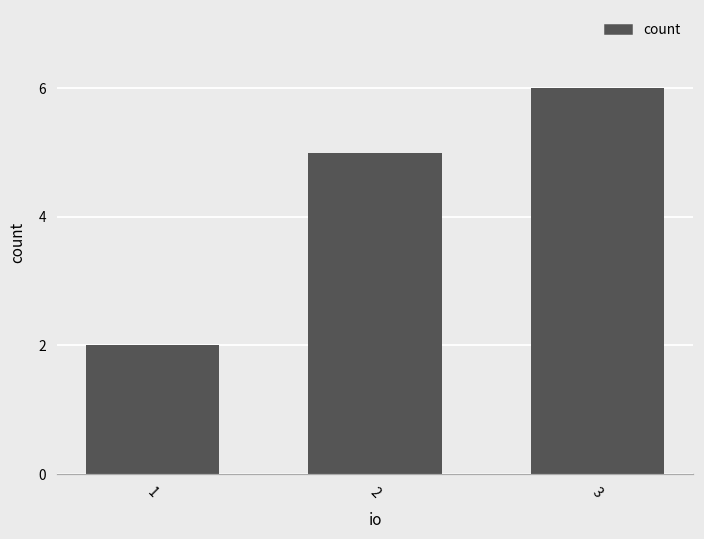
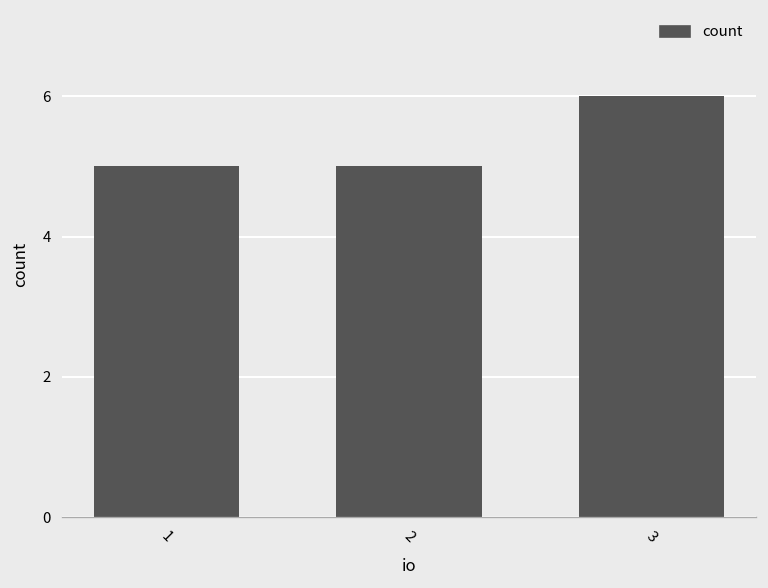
1: 2 -> 5
